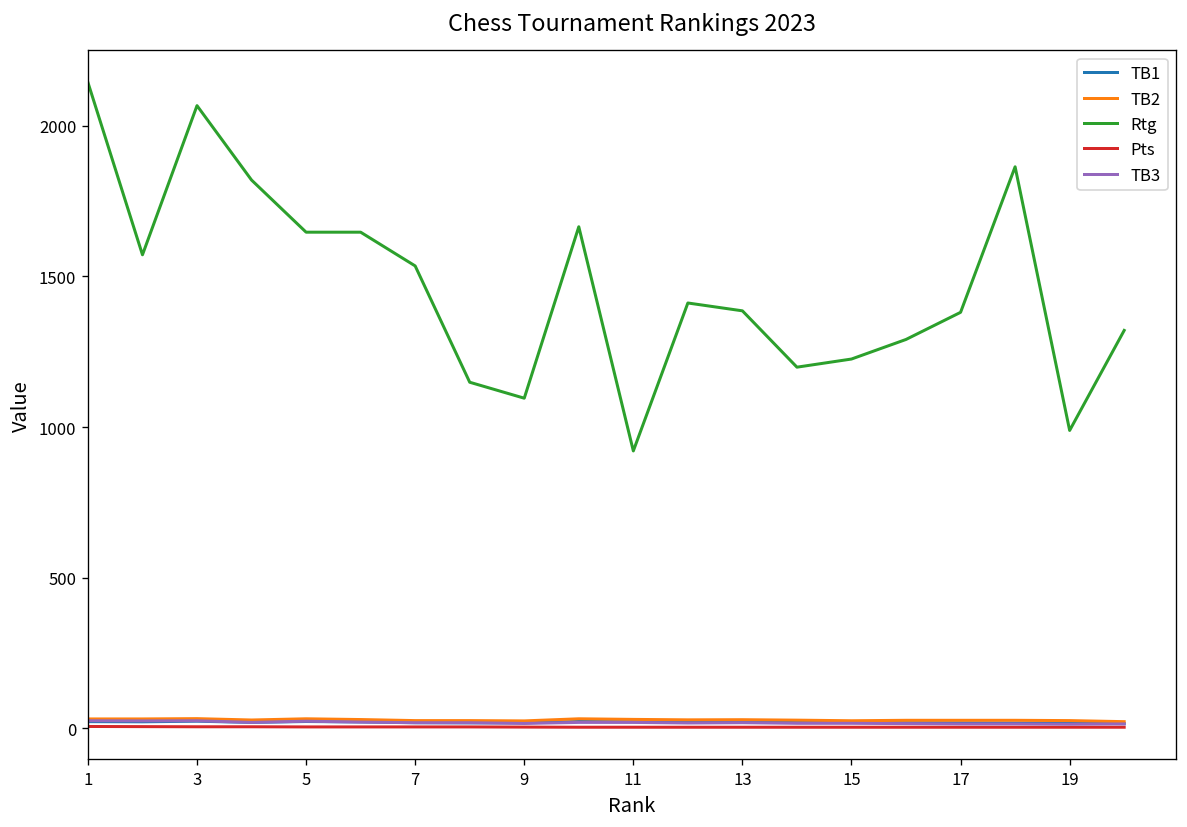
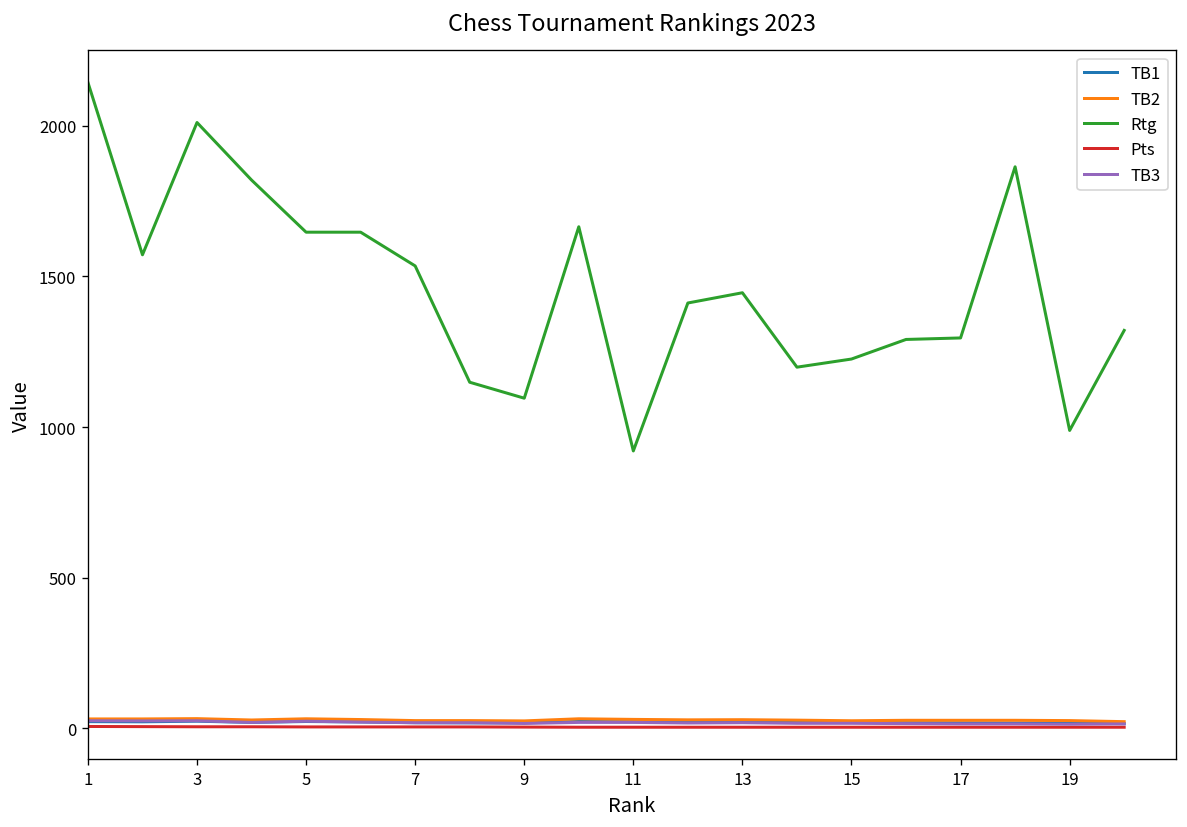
Rtg, 3: 2070 -> 2010
Rtg, 13: 1390 -> 1450
Rtg, 17: 1380 -> 1300
